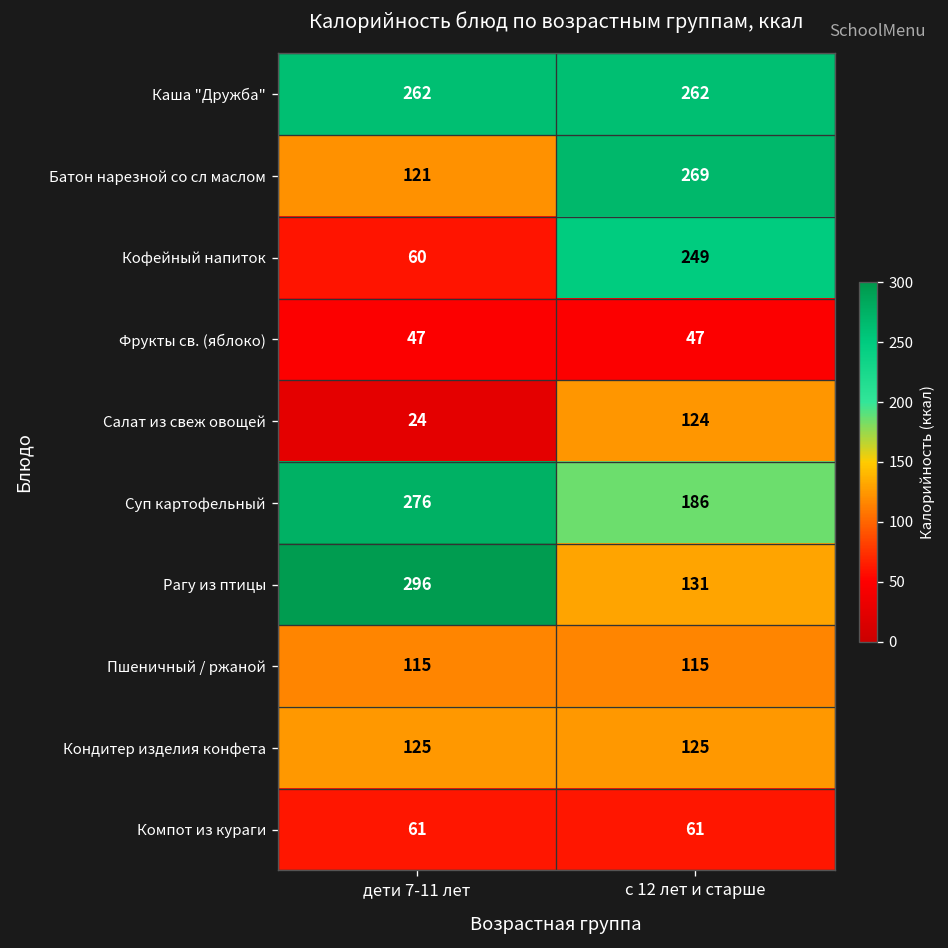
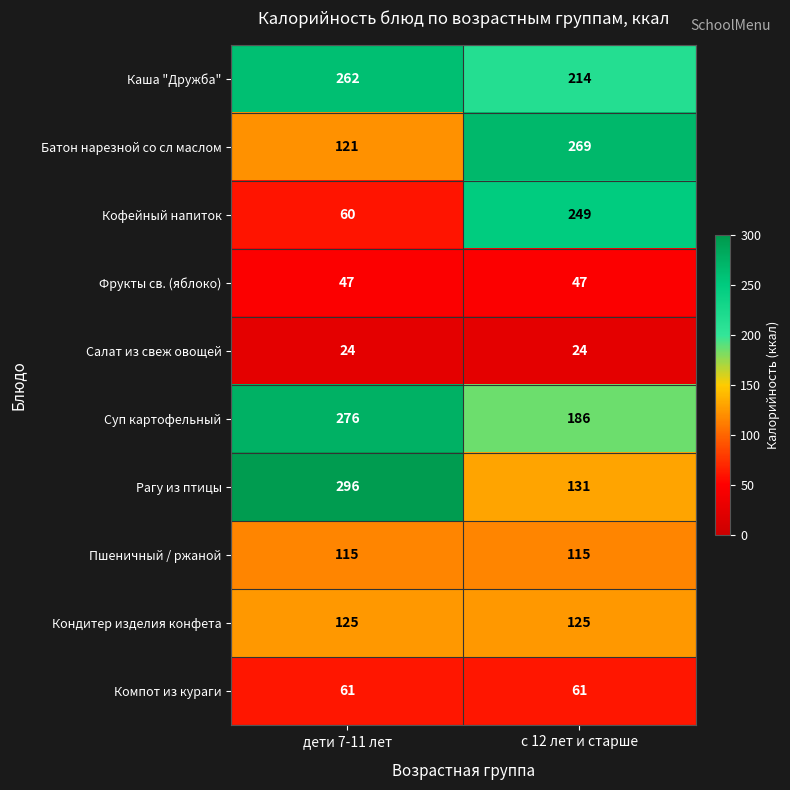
Каша "Дружба", с 12 лет и старше: 262 -> 214
Салат из свеж овощей, с 12 лет и старше: 124 -> 24
